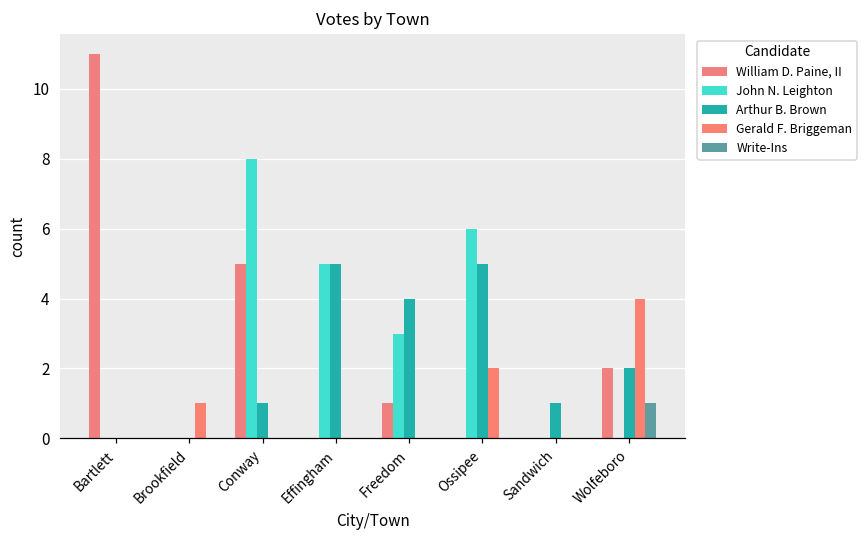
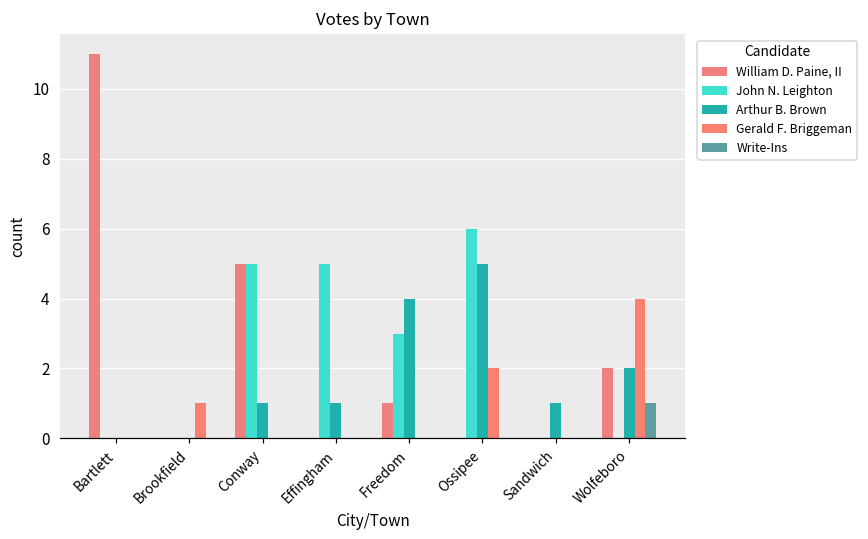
John N. Leighton, Conway: 8 -> 5
Arthur B. Brown, Effingham: 5 -> 1
